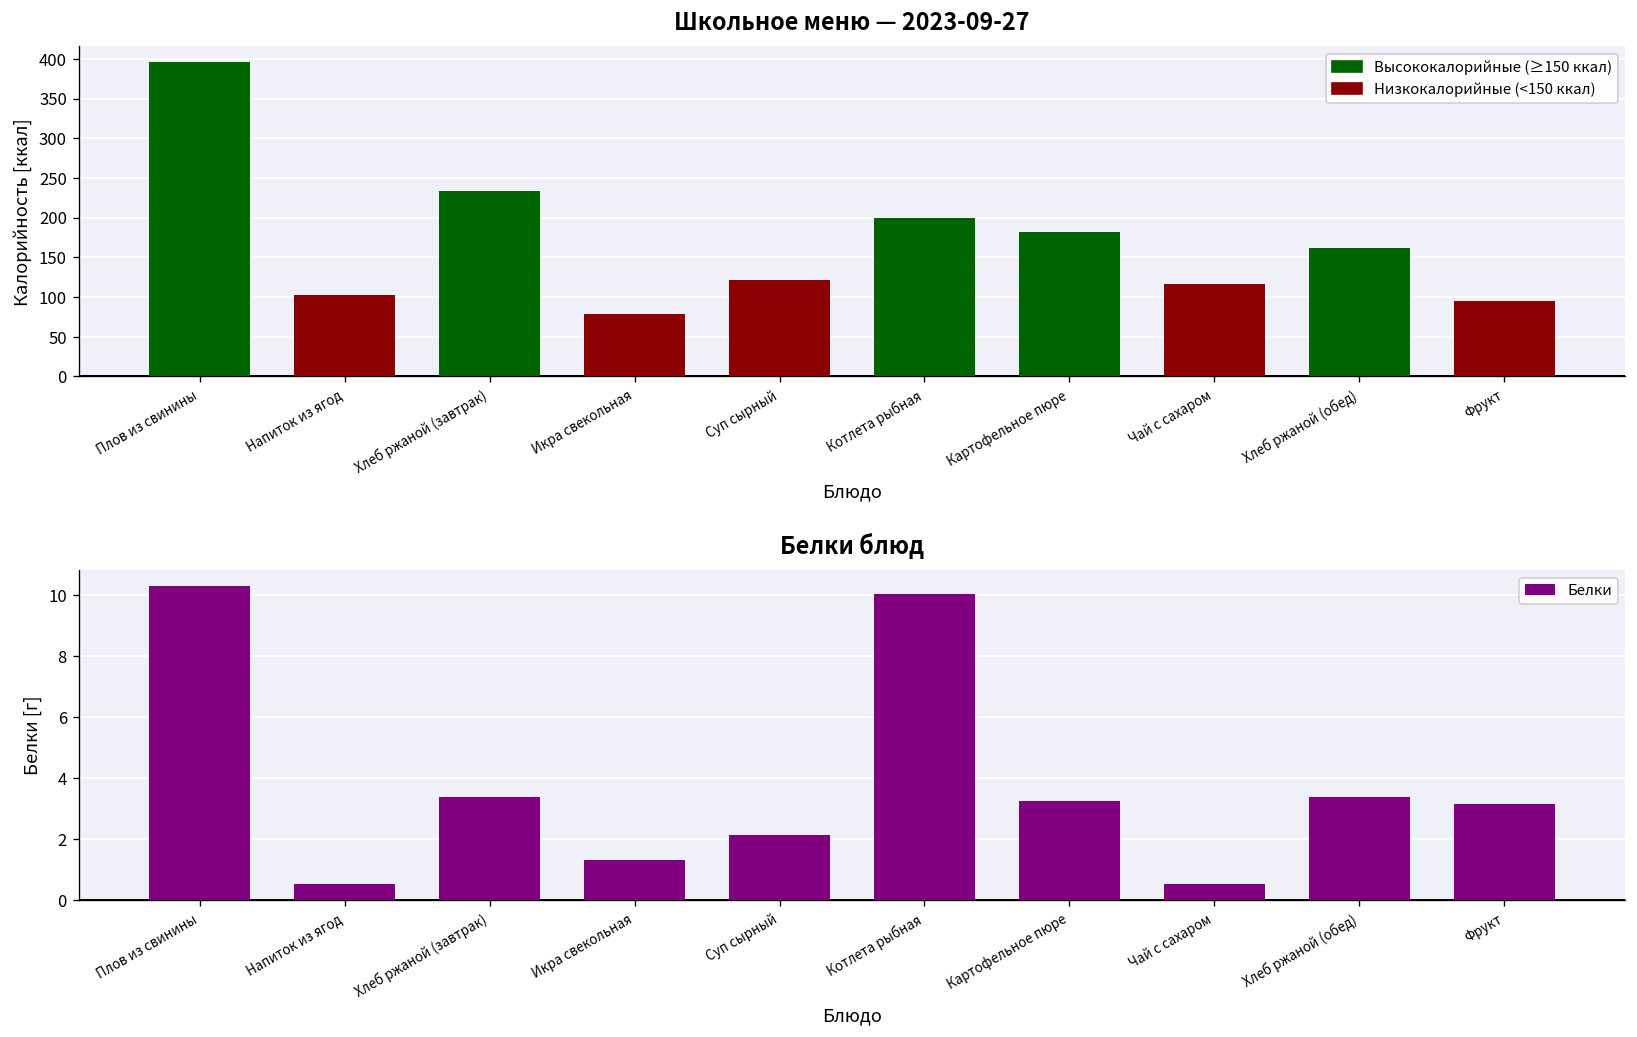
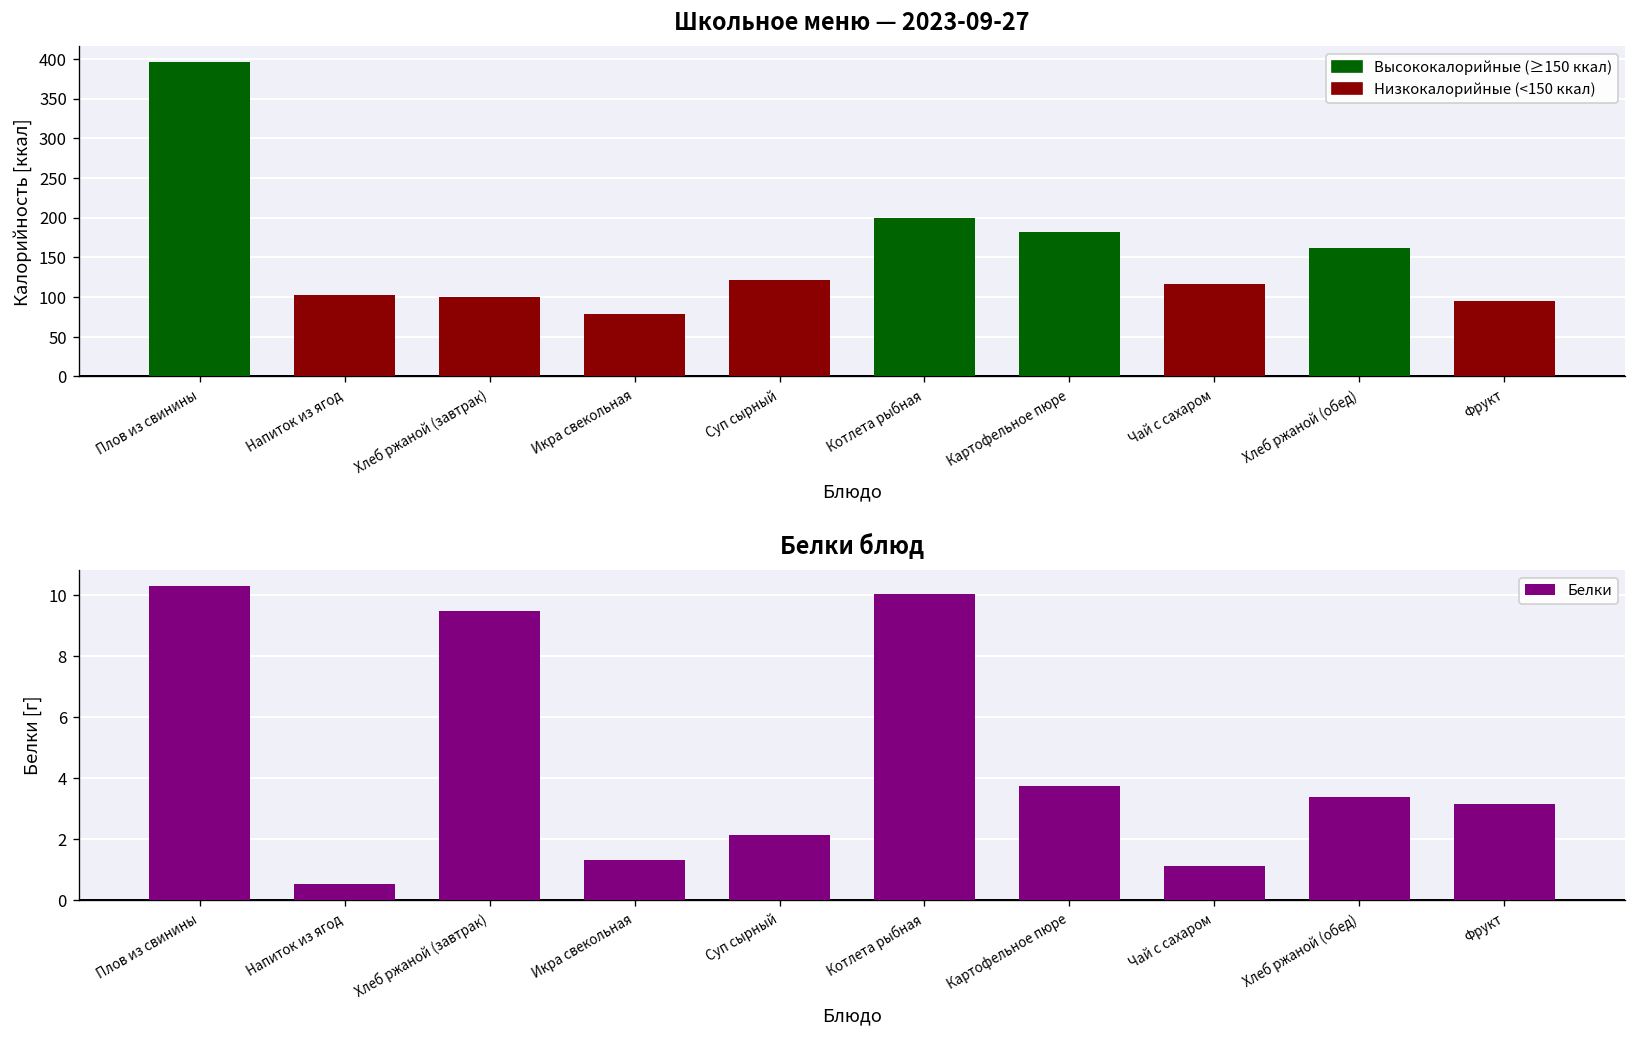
Школьное меню — 2023-09-27, Хлеб ржаной (завтрак): 230 -> 100
Белки блюд, Хлеб ржаной (завтрак): 3.4 -> 9.5
Белки блюд, Картофельное пюре: 3.3 -> 3.8
Белки блюд, Чай с сахаром: 0.5 -> 1.1
